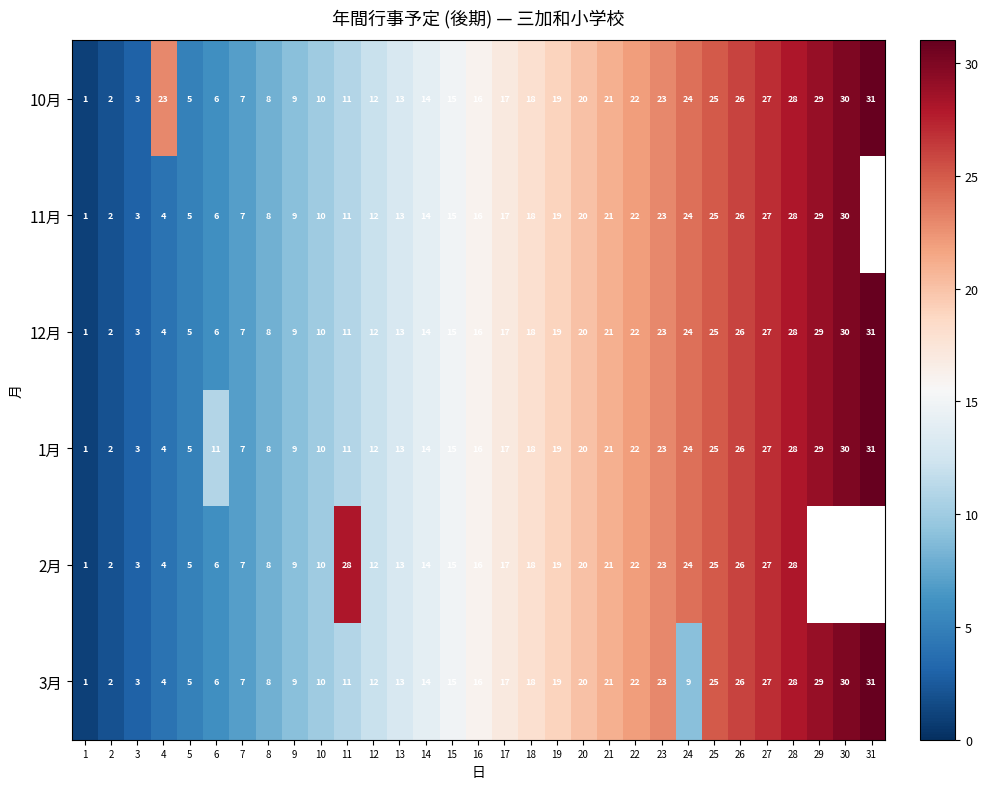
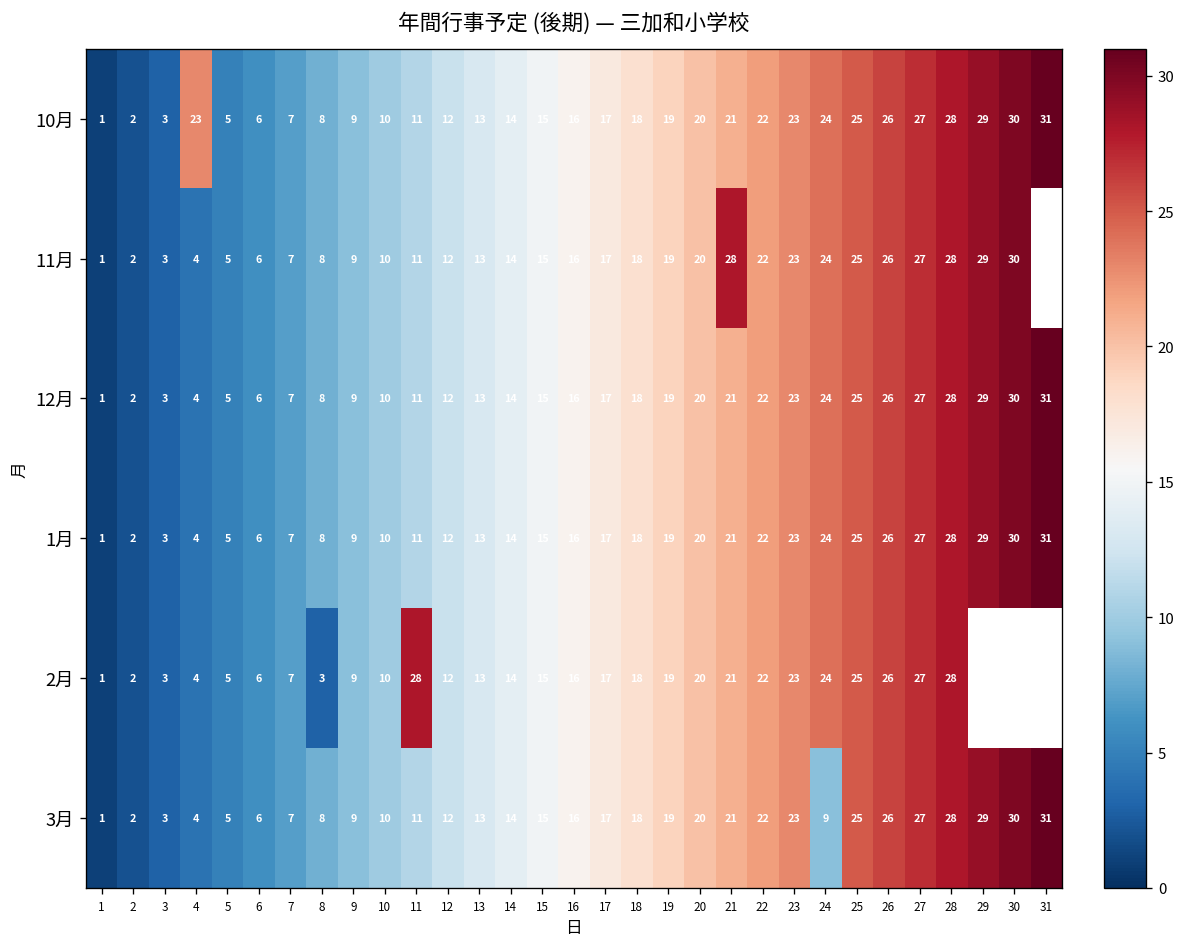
11月, 21: 21 -> 28
1月, 6: 11 -> 6
2月, 8: 8 -> 3
